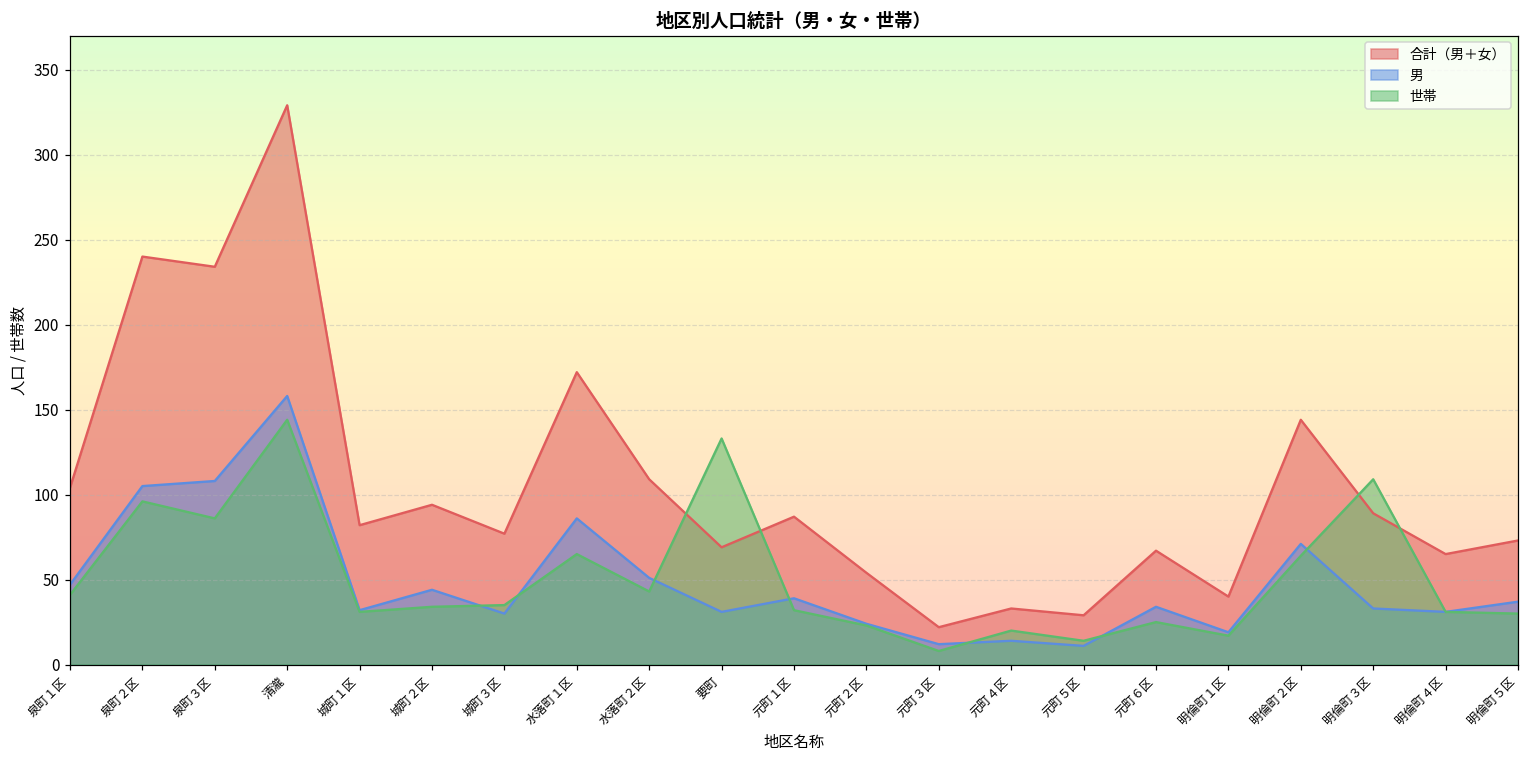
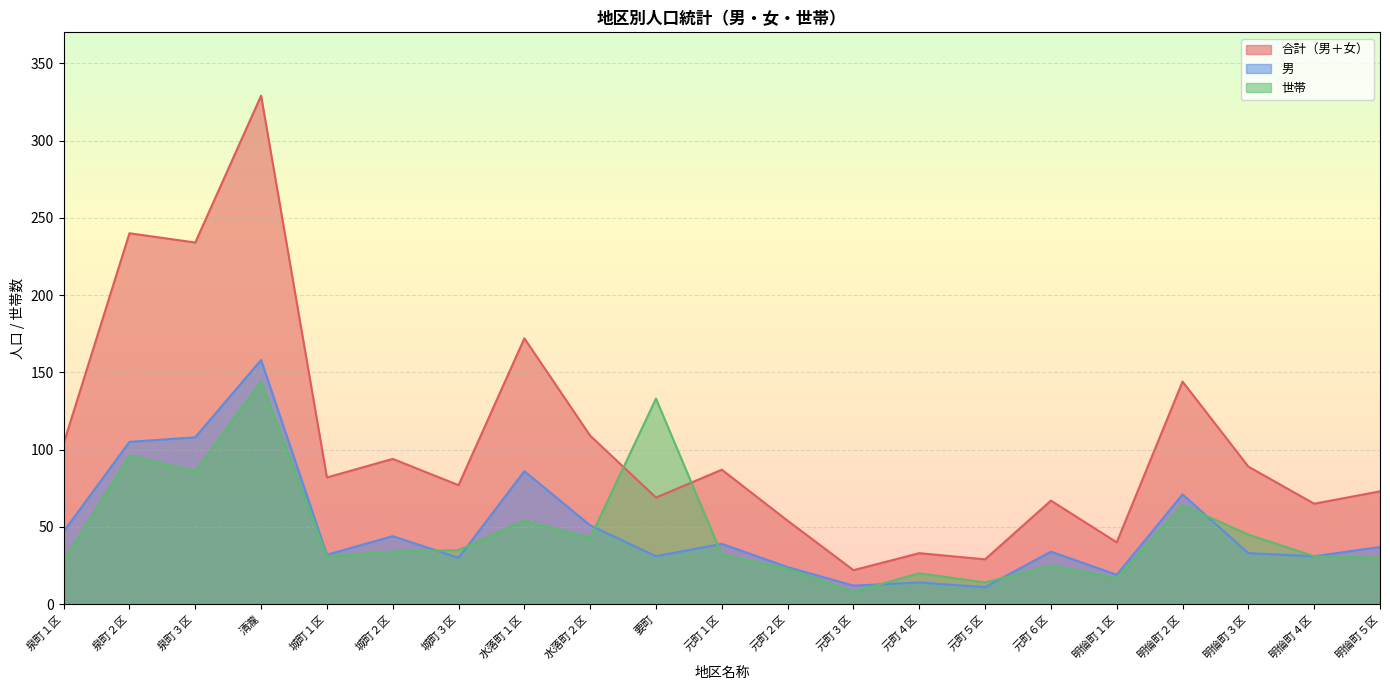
世帯, 泉町１区: 41 -> 28
世帯, 水落町１区: 65 -> 54
世帯, 明倫町３区: 109 -> 45
